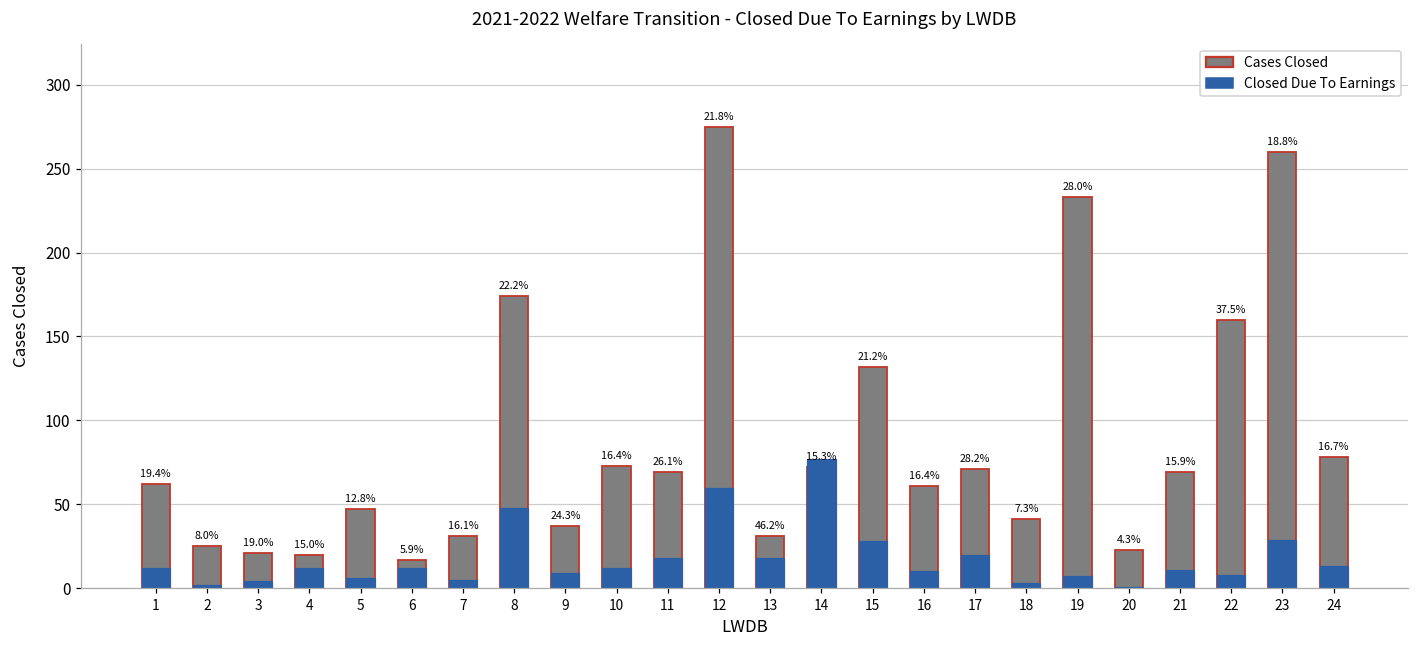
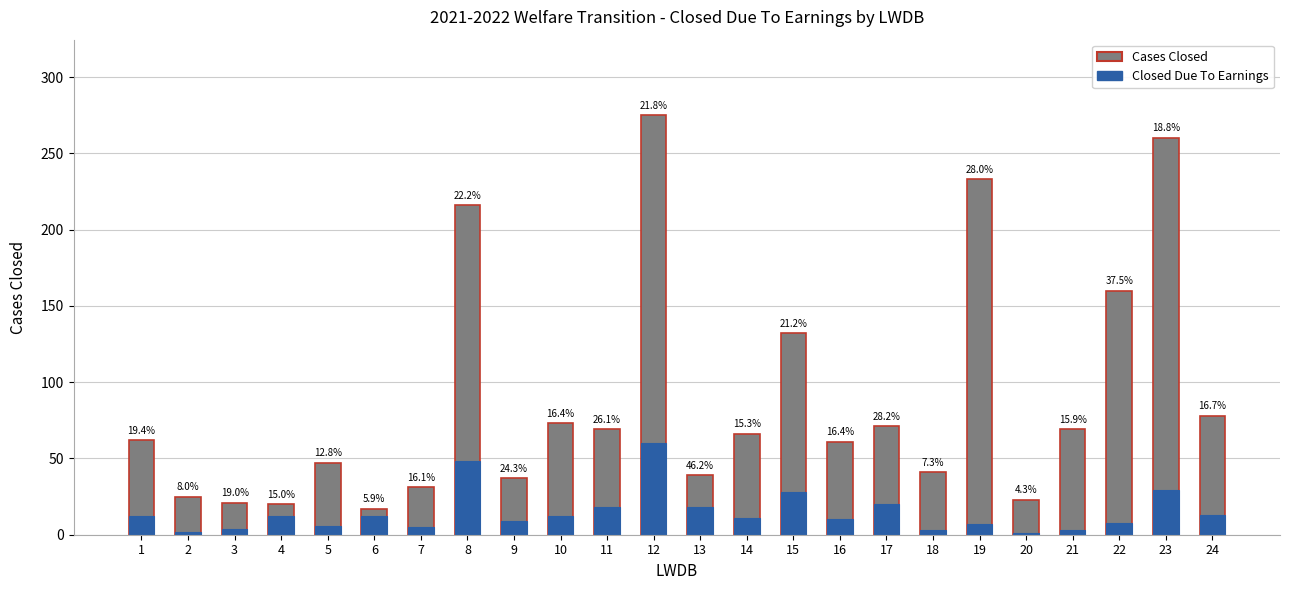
Cases Closed, 8: 174 -> 216
Cases Closed, 13: 31 -> 39
Cases Closed, 14: 72 -> 66
Closed Due To Earnings, 14: 77 -> 11
Closed Due To Earnings, 21: 11 -> 3
